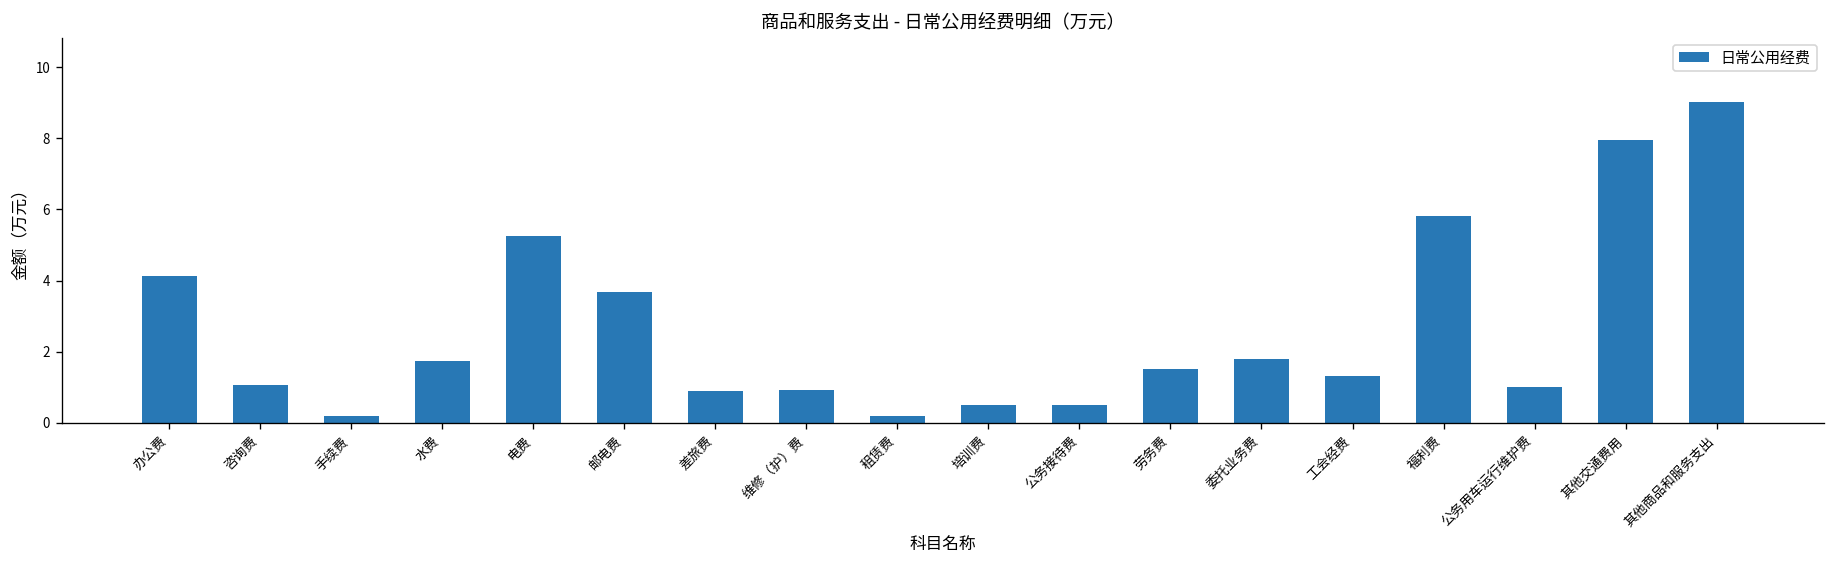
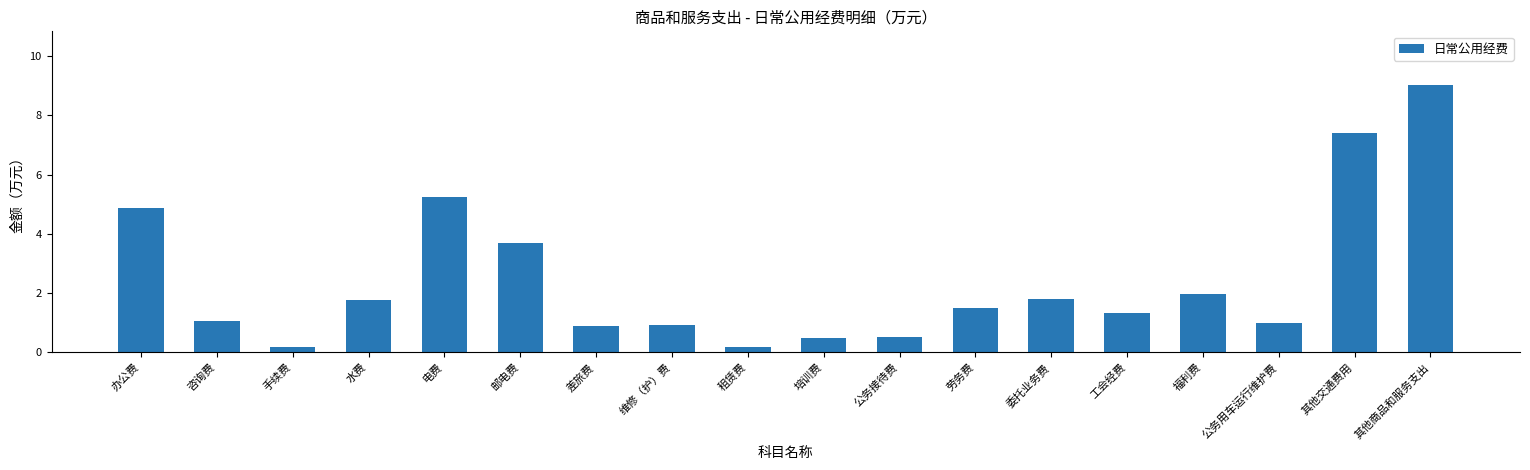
办公费: 4.1 -> 4.9
福利费: 5.8 -> 2.0
其他交通费用: 8.0 -> 7.4
